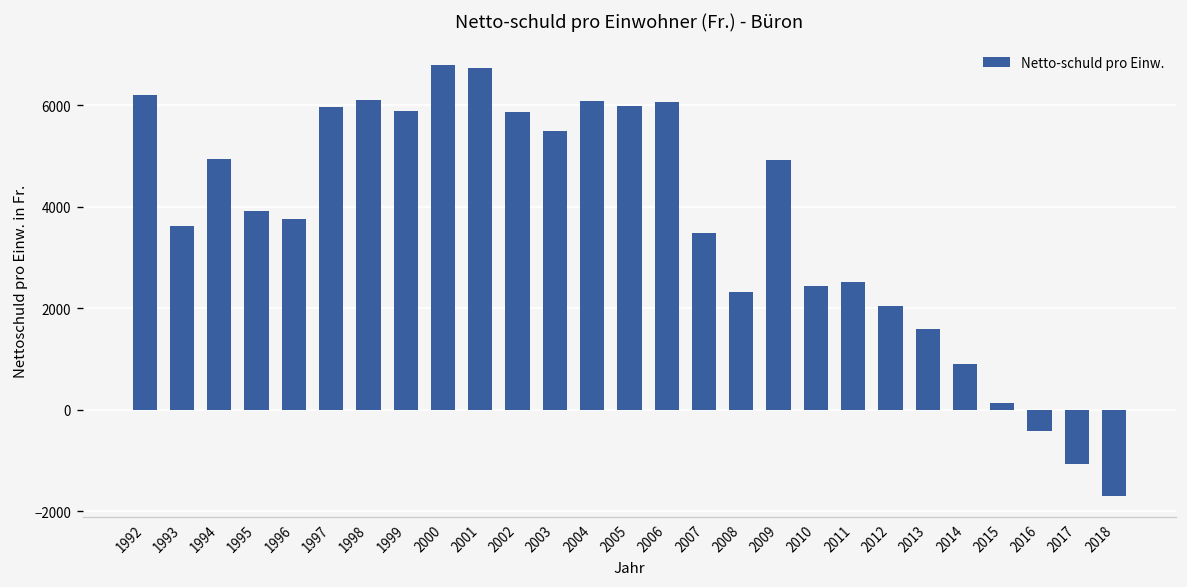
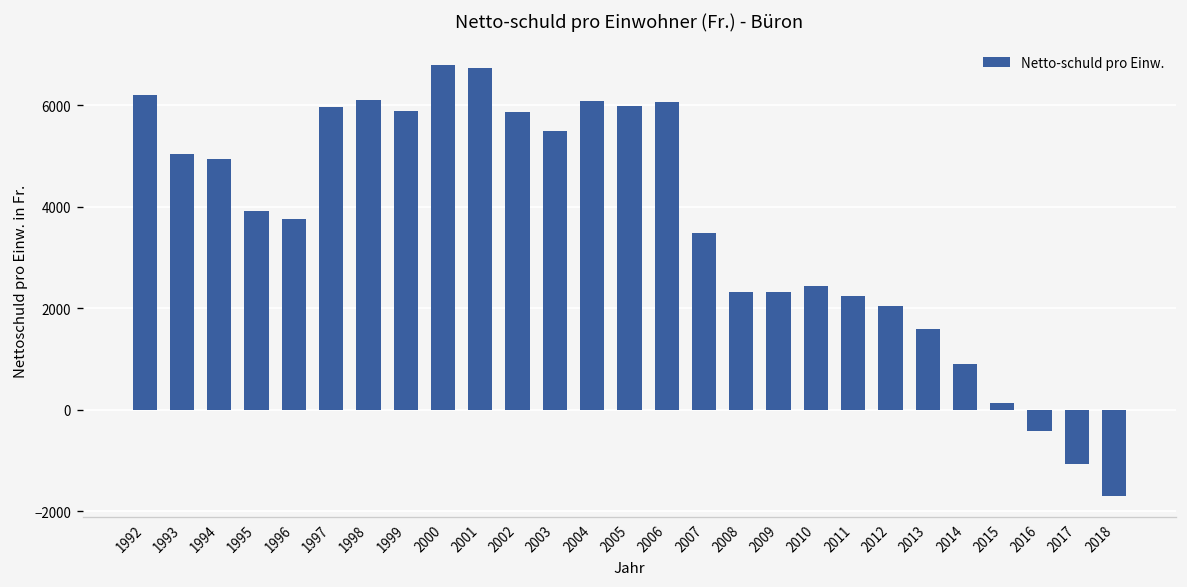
1993: 3600 -> 5000
2009: 4900 -> 2300
2011: 2500 -> 2200
